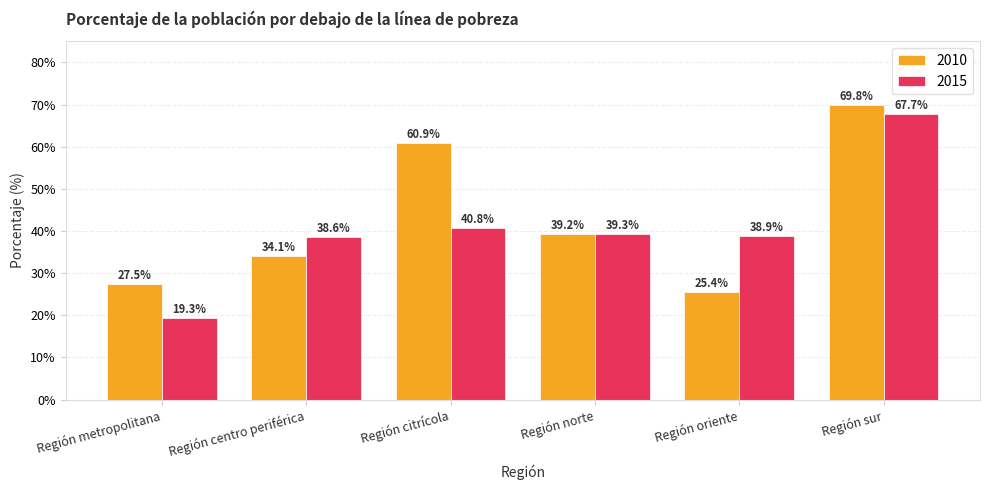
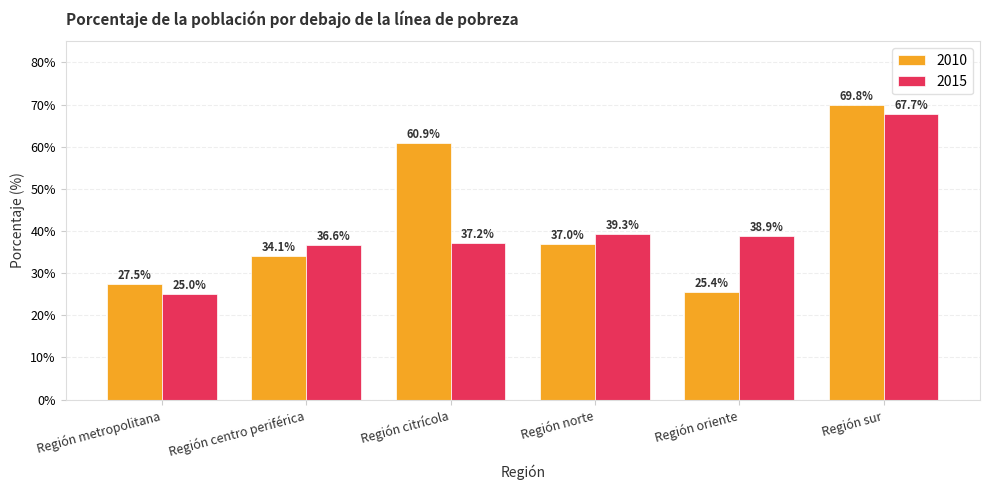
2015, Región metropolitana: 19.3% -> 25.0%
2015, Región centro periférica: 38.6% -> 36.6%
2015, Región citrícola: 40.8% -> 37.2%
2010, Región norte: 39.2% -> 37.0%
